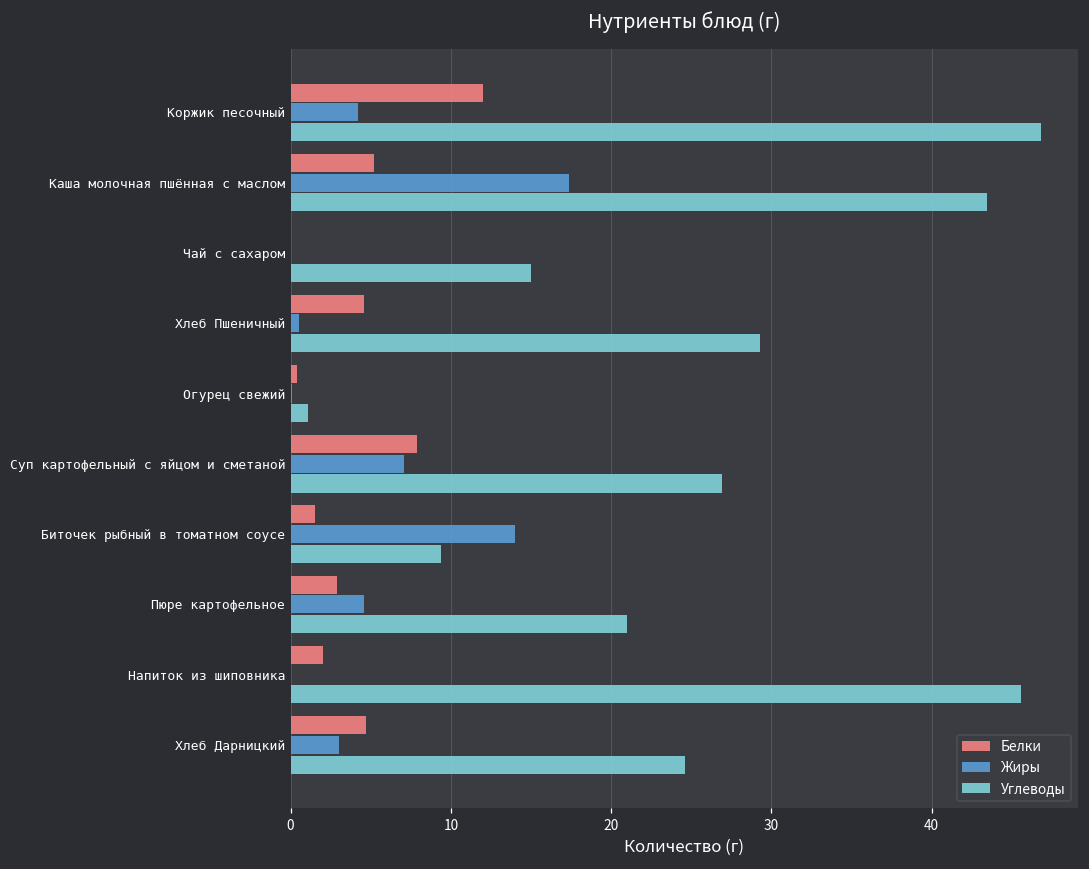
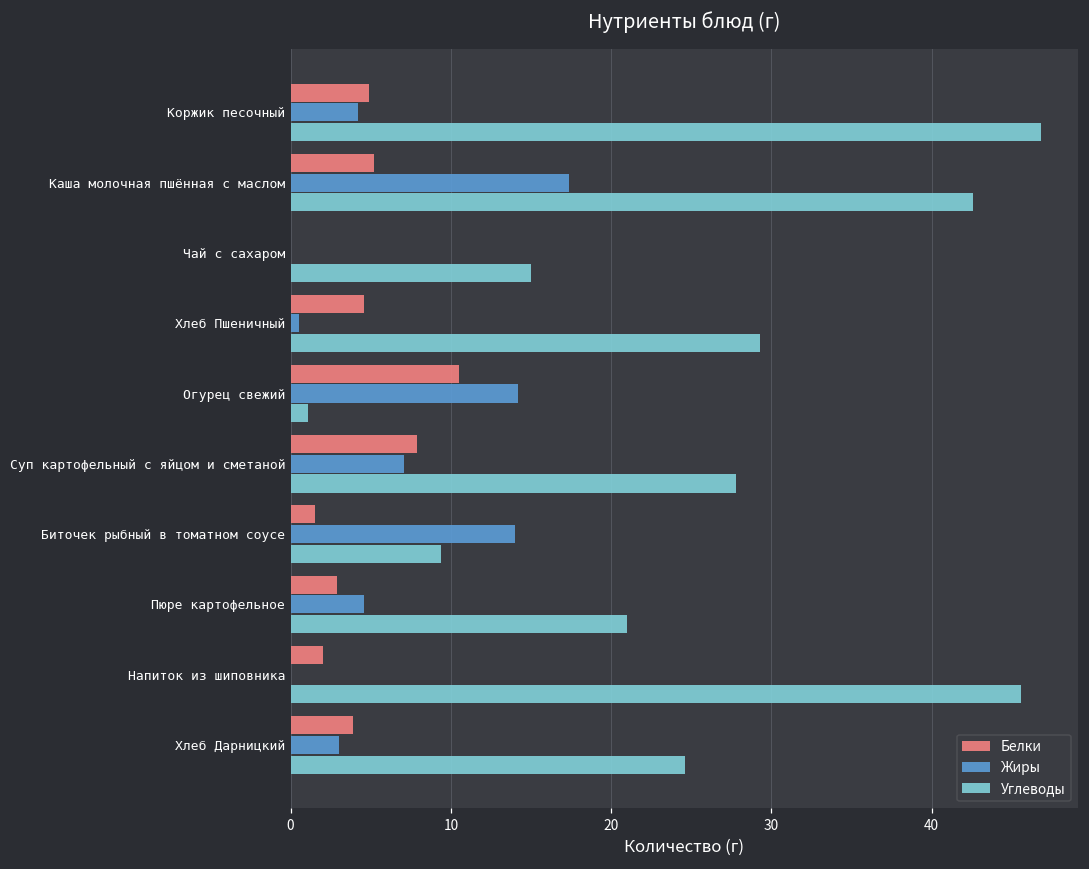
Белки, Коржик песочный: 12.0 -> 4.9
Углеводы, Каша молочная пшённая с маслом: 43.5 -> 42.6
Белки, Огурец свежий: 0.4 -> 10.5
Жиры, Огурец свежий: 0.1 -> 14.2
Углеводы, Суп картофельный с яйцом и сметаной: 26.9 -> 27.8
Белки, Хлеб Дарницкий: 4.7 -> 3.9
